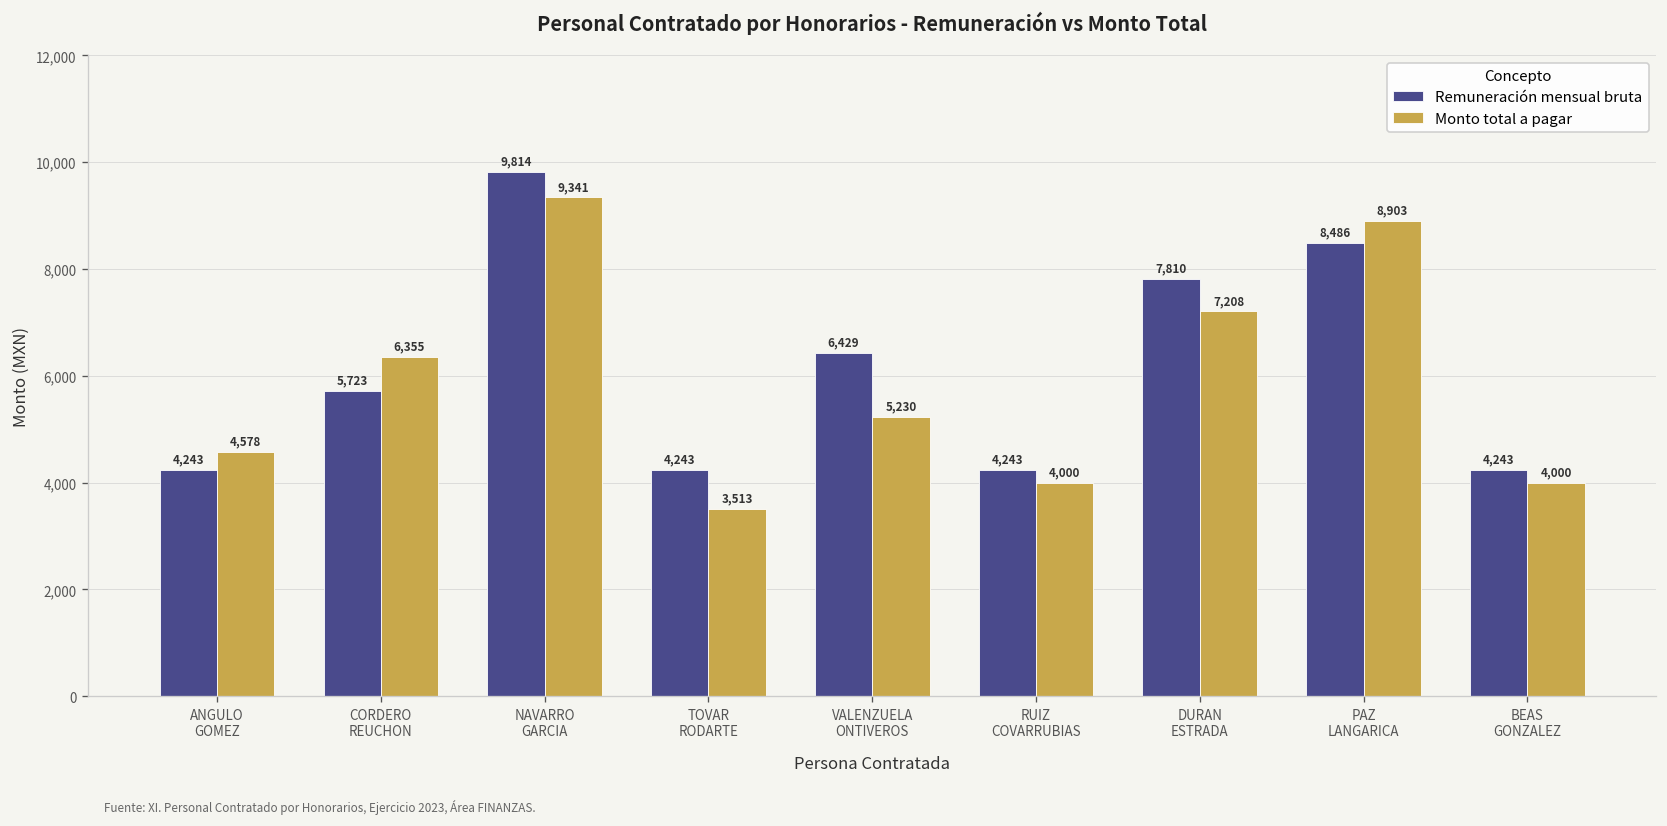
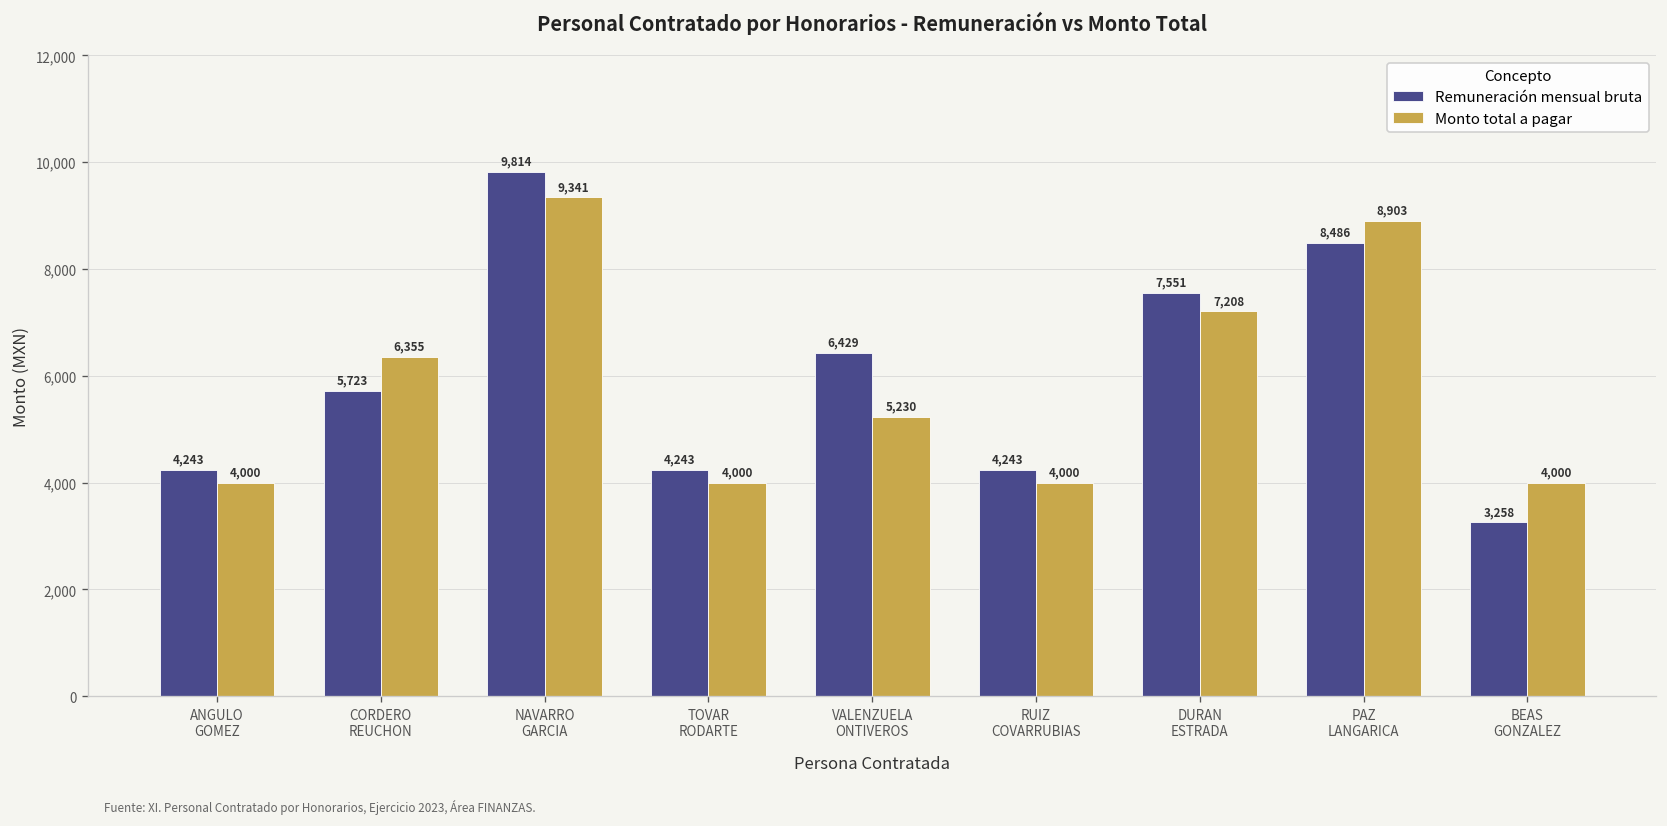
Monto total a pagar, ANGULO GOMEZ: 4,578 -> 4,000
Monto total a pagar, TOVAR RODARTE: 3,513 -> 4,000
Remuneración mensual bruta, DURAN ESTRADA: 7,810 -> 7,551
Remuneración mensual bruta, BEAS GONZALEZ: 4,243 -> 3,258
